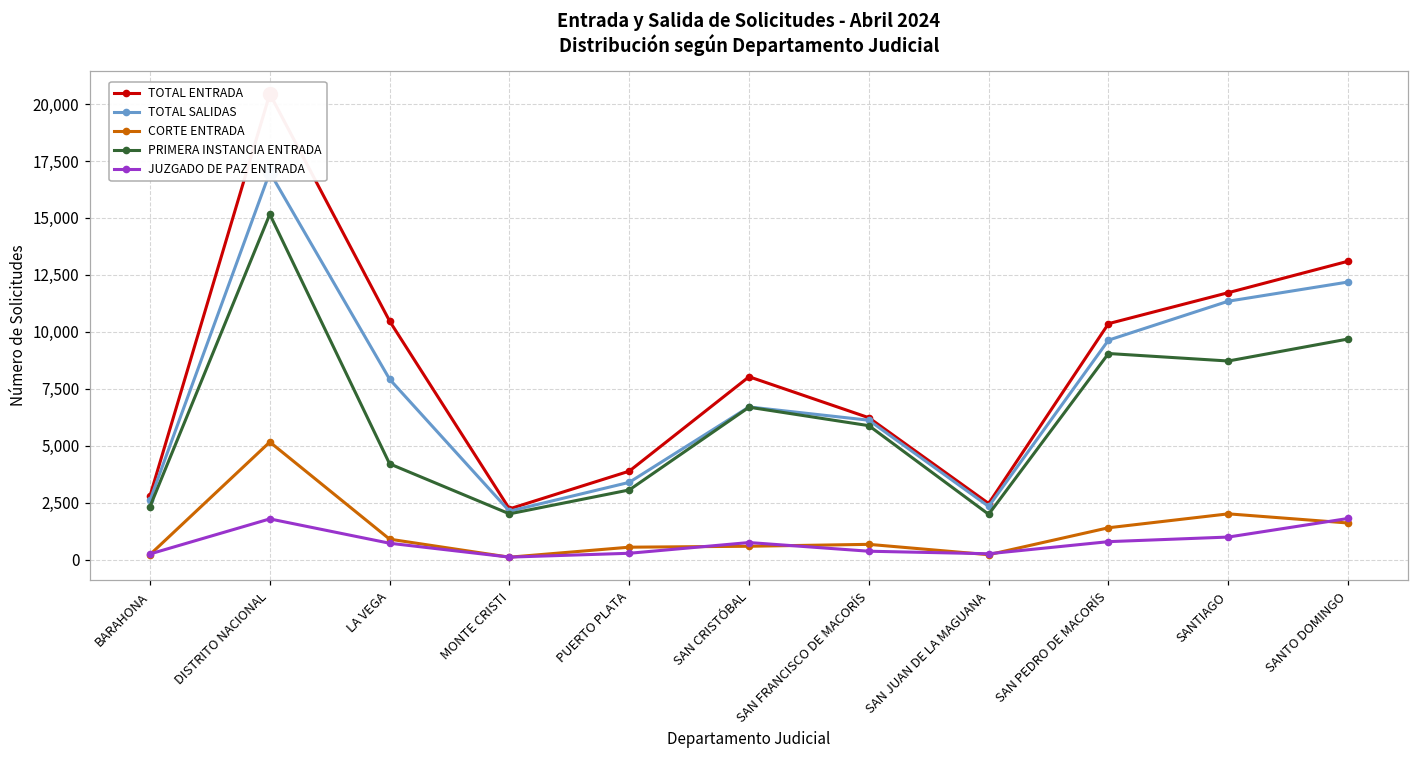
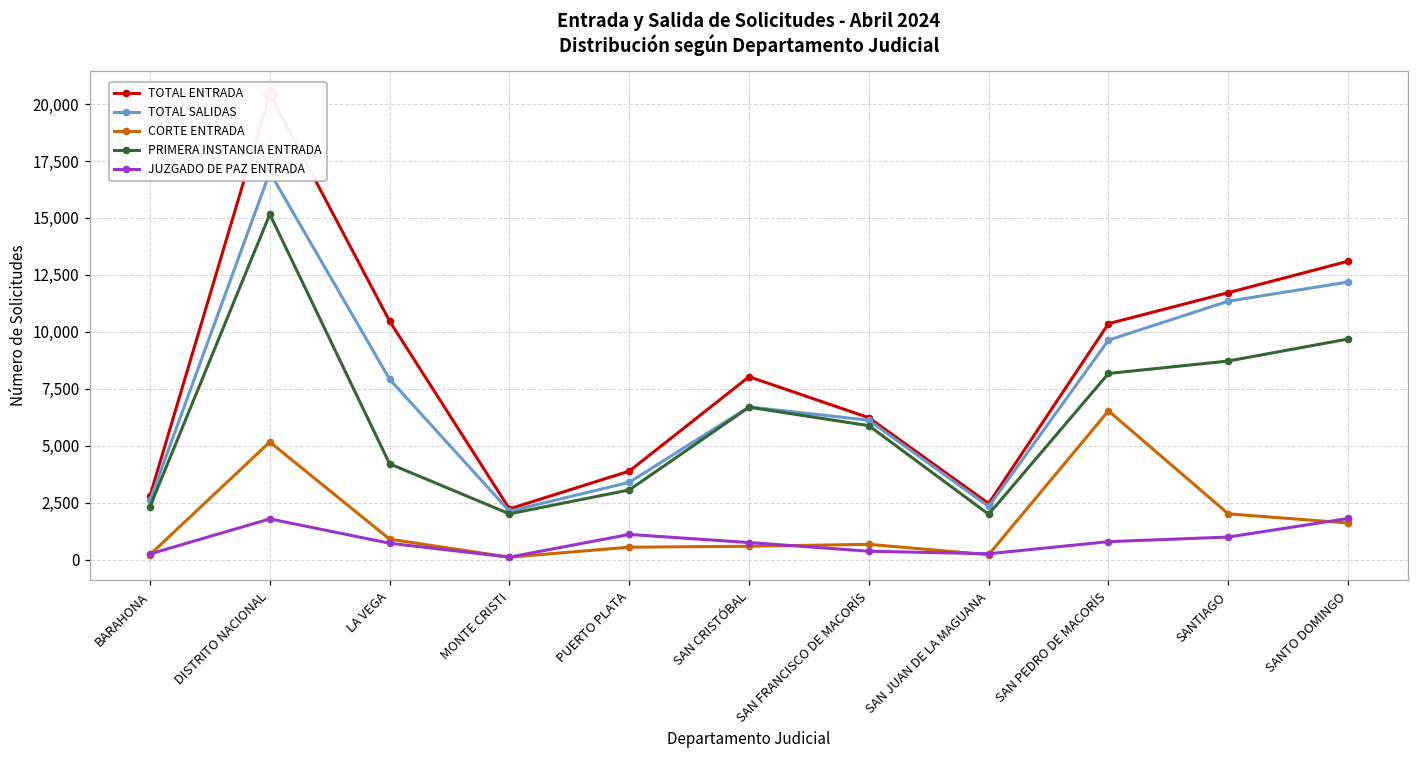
JUZGADO DE PAZ ENTRADA, PUERTO PLATA: 300 -> 1,100
CORTE ENTRADA, SAN PEDRO DE MACORÍS: 1,400 -> 6,500
PRIMERA INSTANCIA ENTRADA, SAN PEDRO DE MACORÍS: 9,000 -> 8,200
